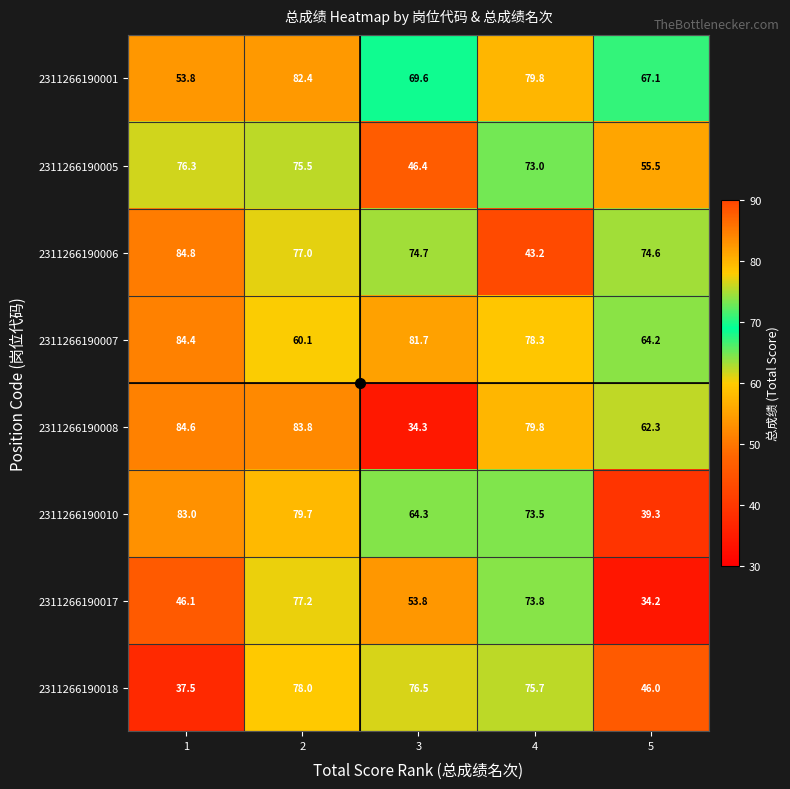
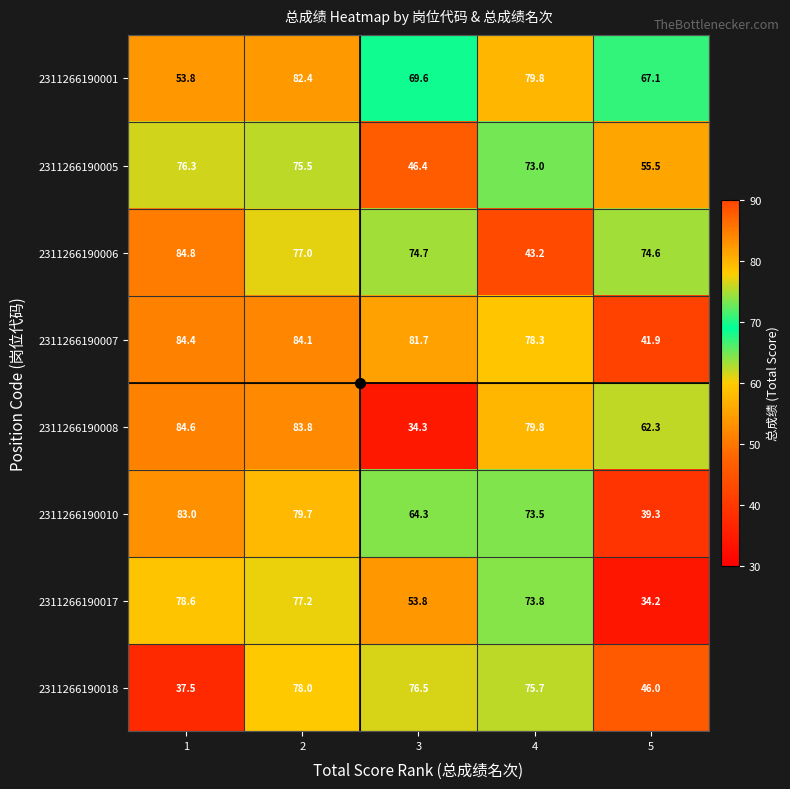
2311266190007, 2: 60.1 -> 84.1
2311266190007, 5: 64.2 -> 41.9
2311266190017, 1: 46.1 -> 78.6
